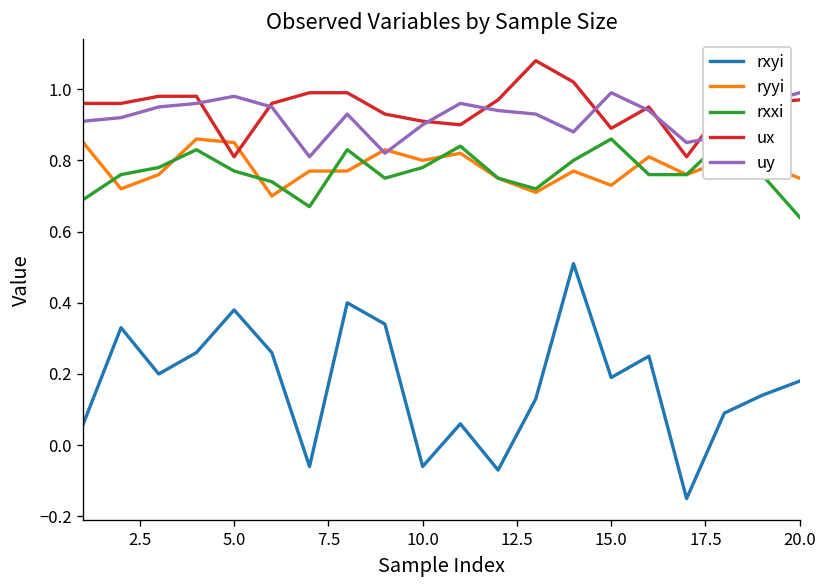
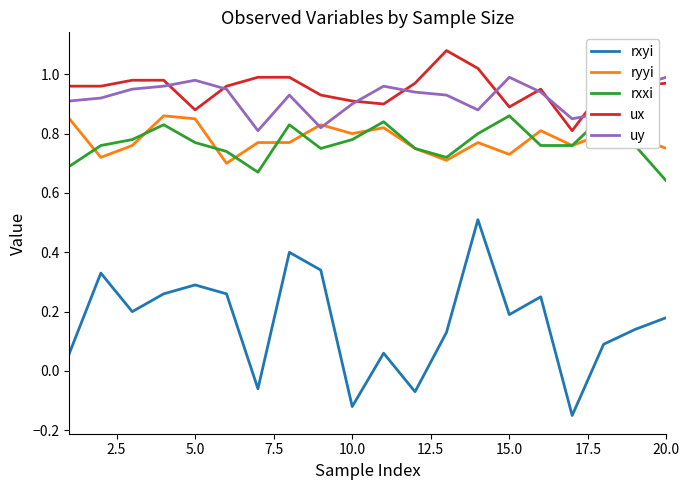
rxyi, 5.0: 0.38 -> 0.29
ux, 5.0: 0.81 -> 0.88
rxyi, 10.0: -0.06 -> -0.12
